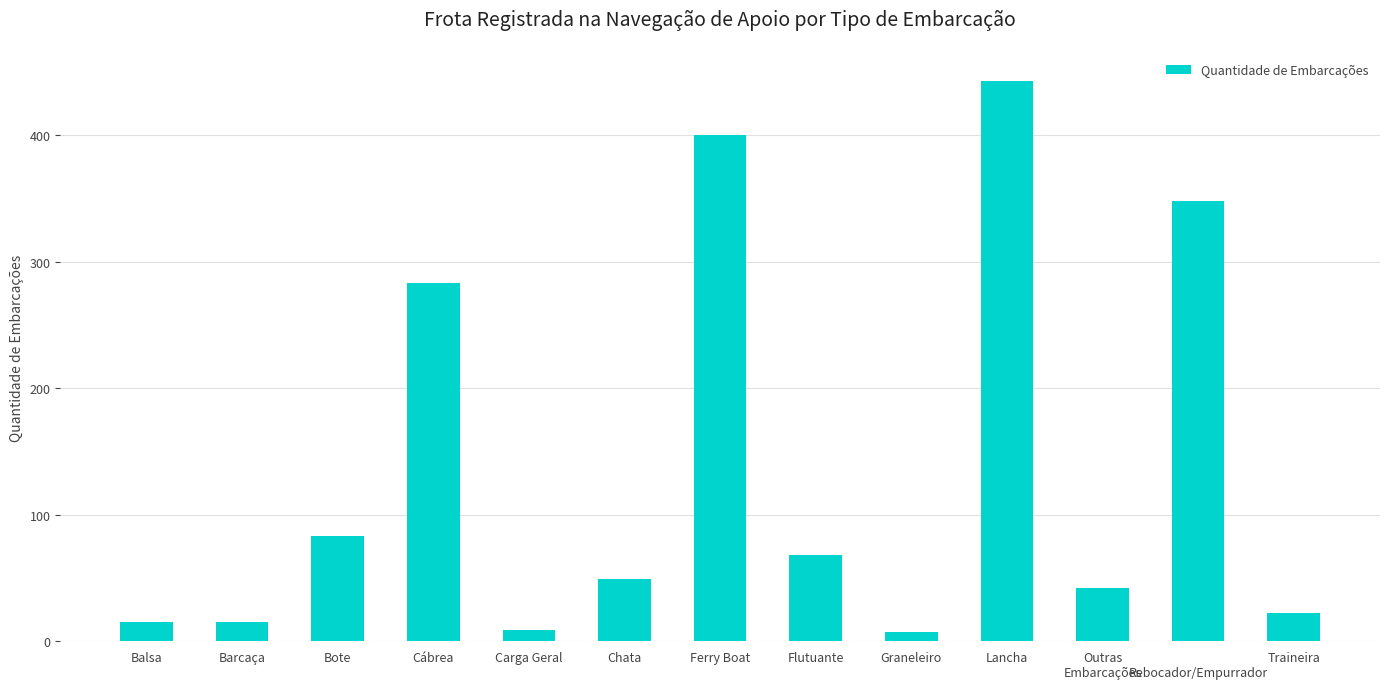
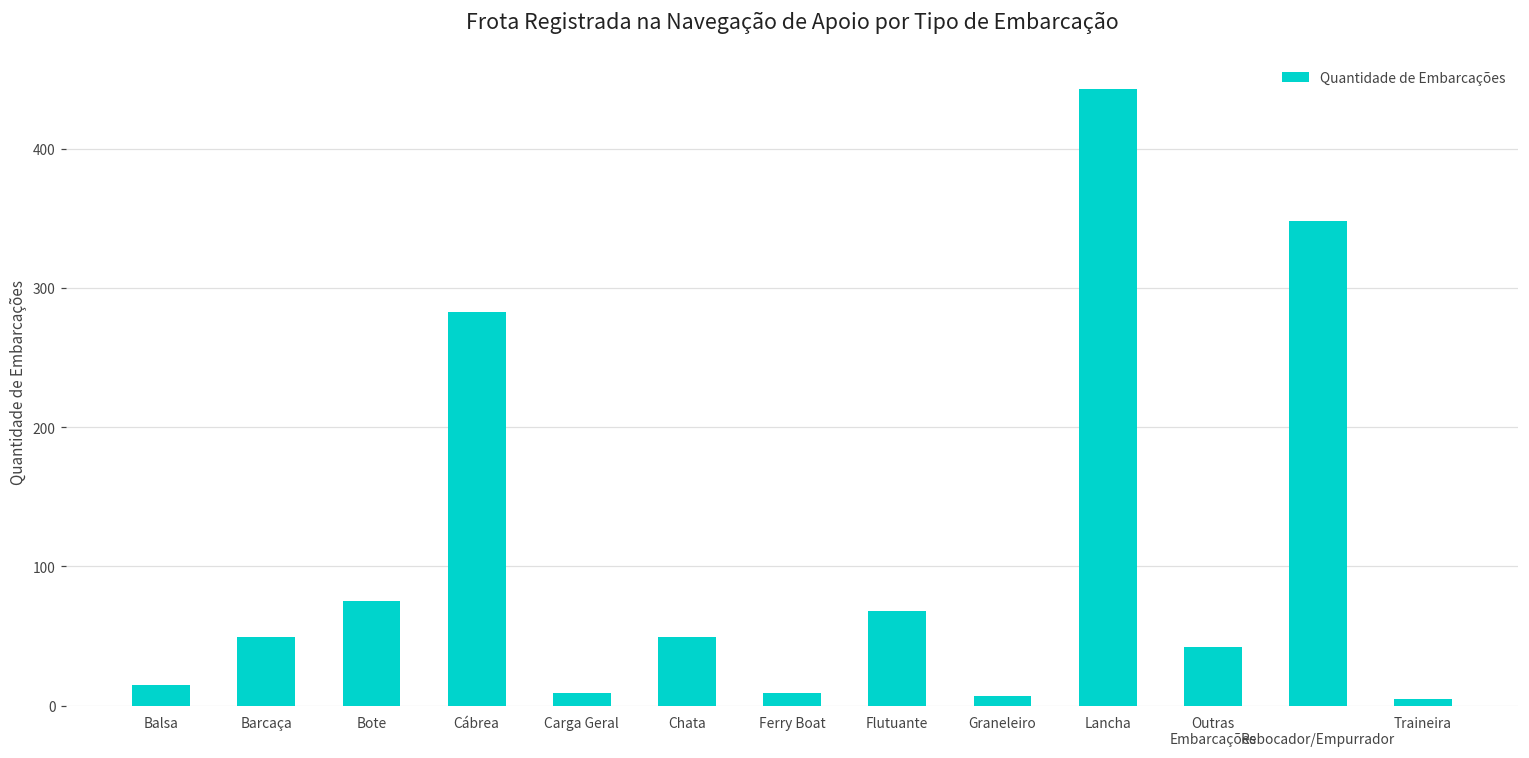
Barcaça: 15 -> 49
Bote: 83 -> 75
Ferry Boat: 400 -> 9
Traineira: 22 -> 5
